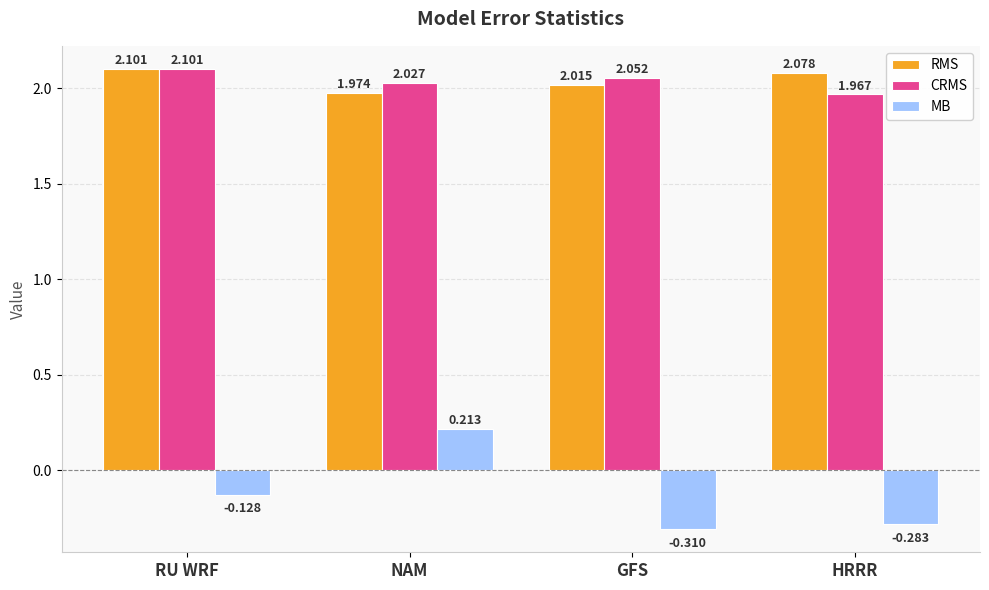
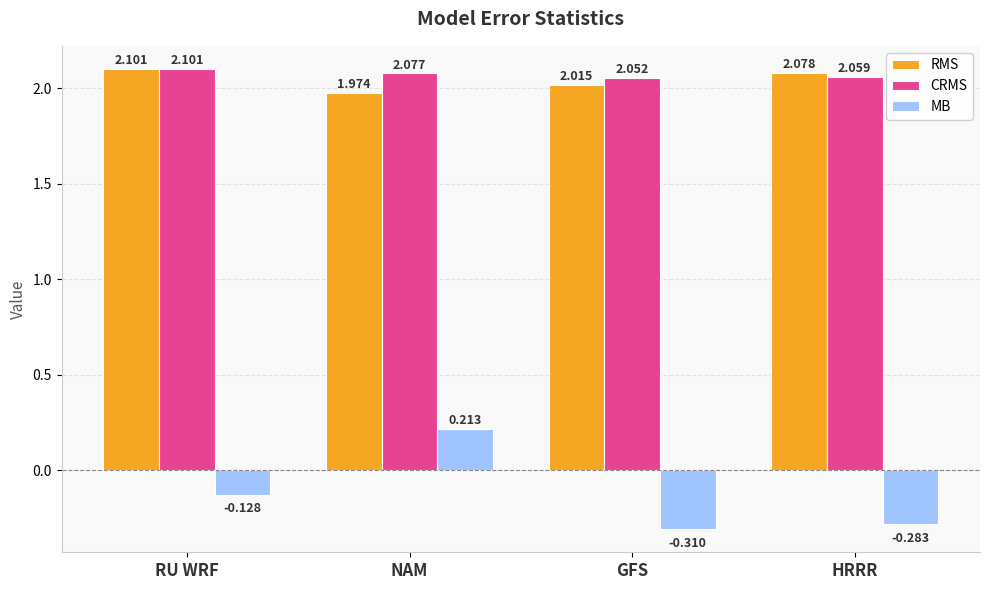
CRMS, NAM: 2.027 -> 2.077
CRMS, HRRR: 1.967 -> 2.059
